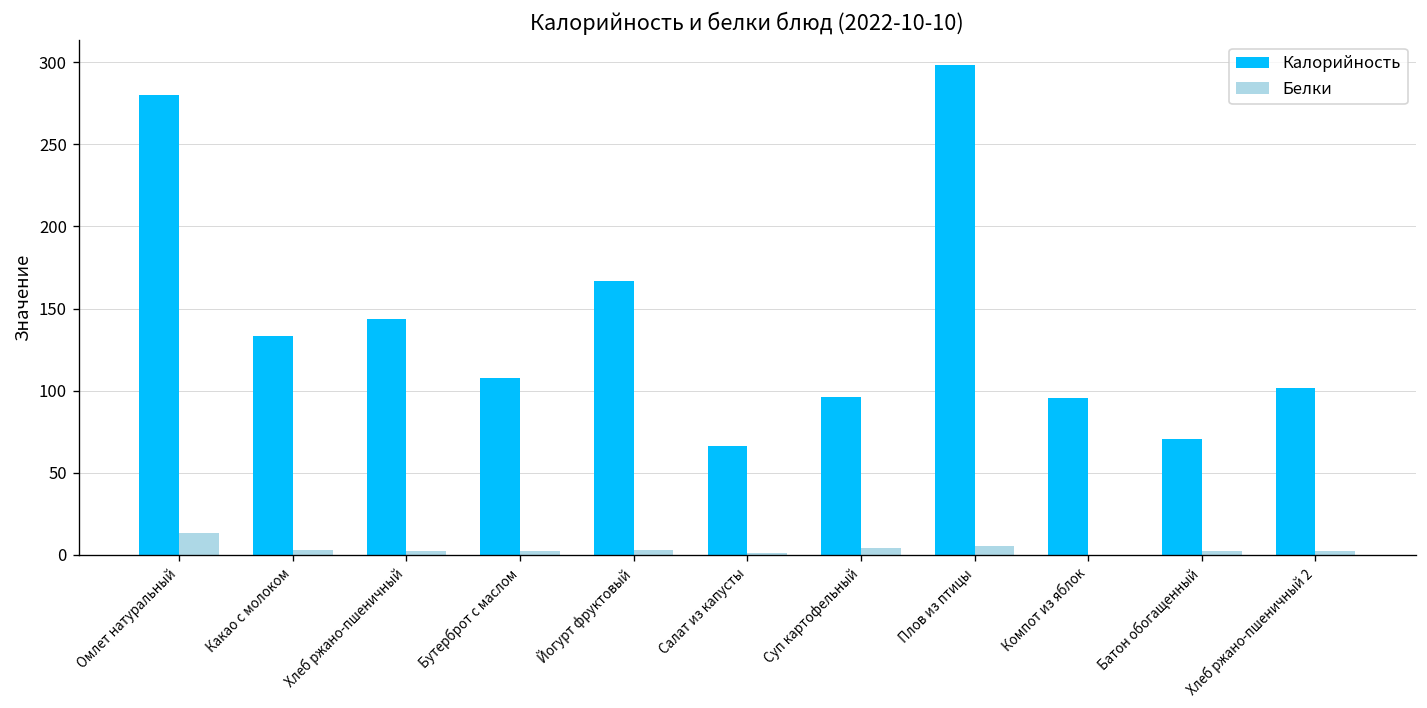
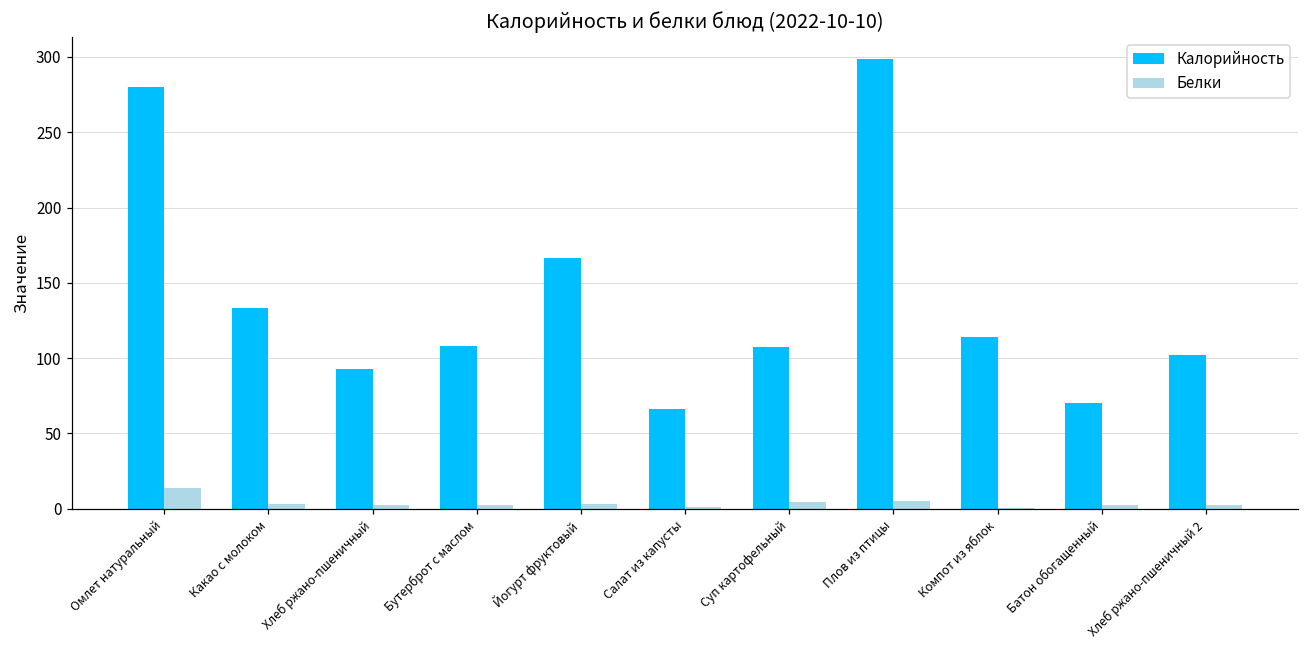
Калорийность, Хлеб ржано-пшеничный: 144 -> 93
Калорийность, Суп картофельный: 96 -> 108
Калорийность, Компот из яблок: 96 -> 114
